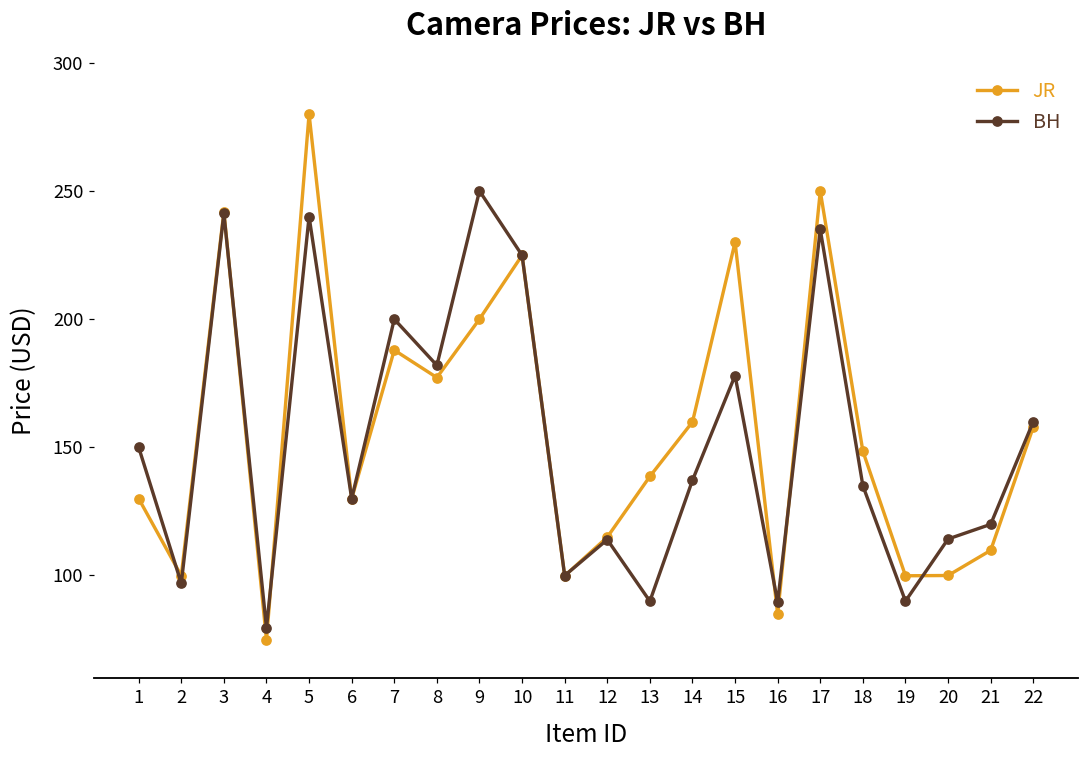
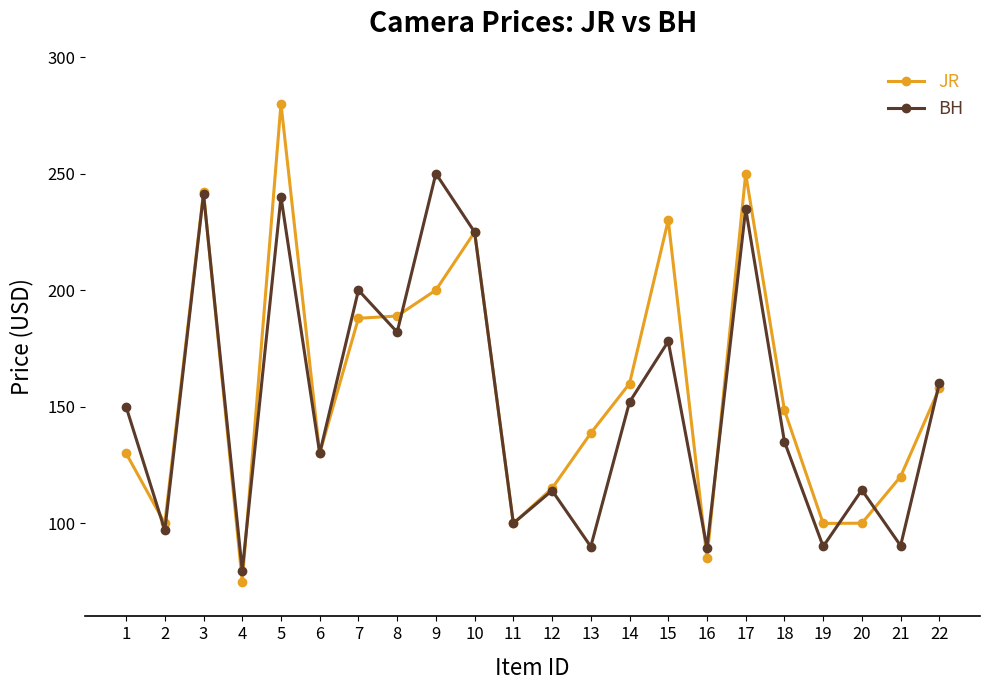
JR, 8: 177 -> 189
BH, 14: 137 -> 152
JR, 21: 110 -> 120
BH, 21: 120 -> 90
